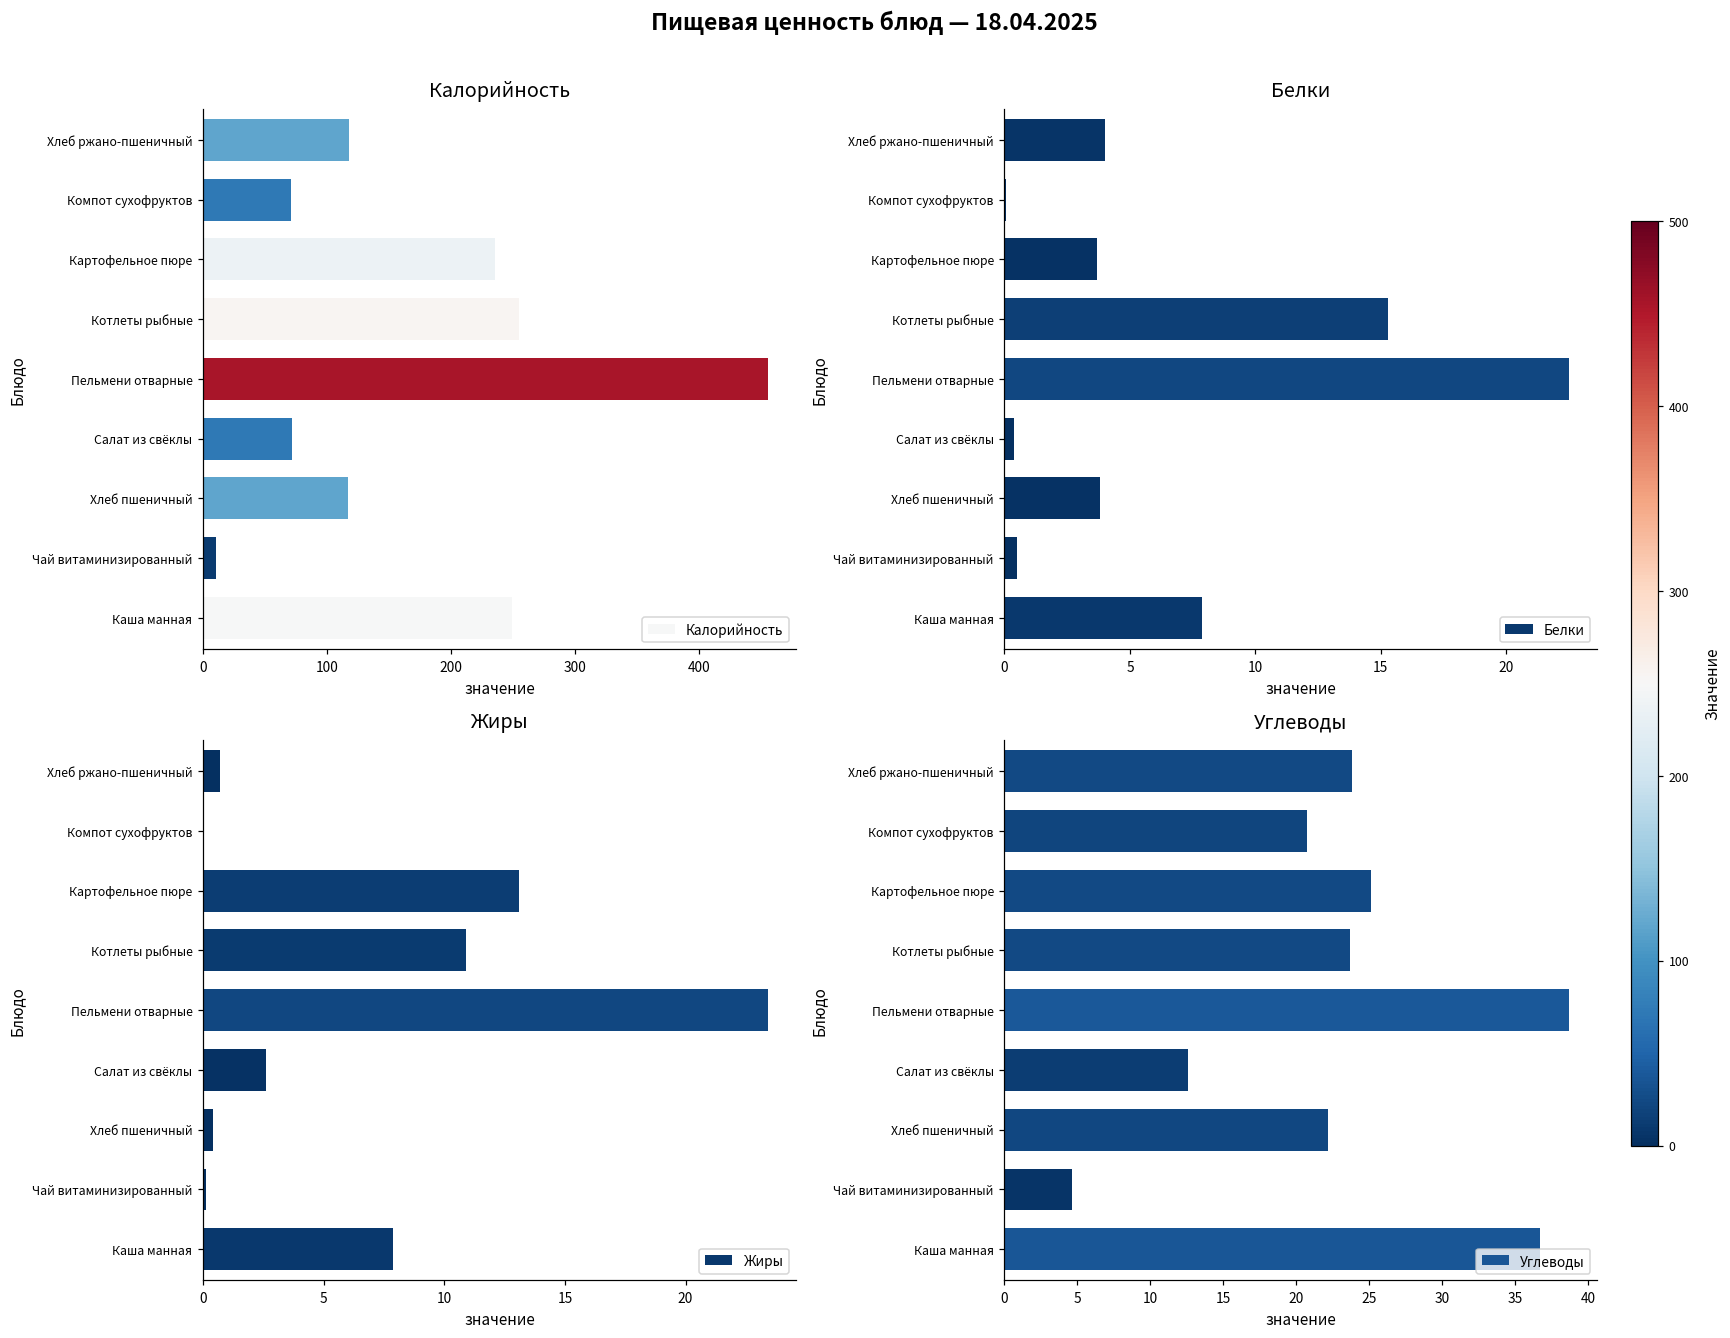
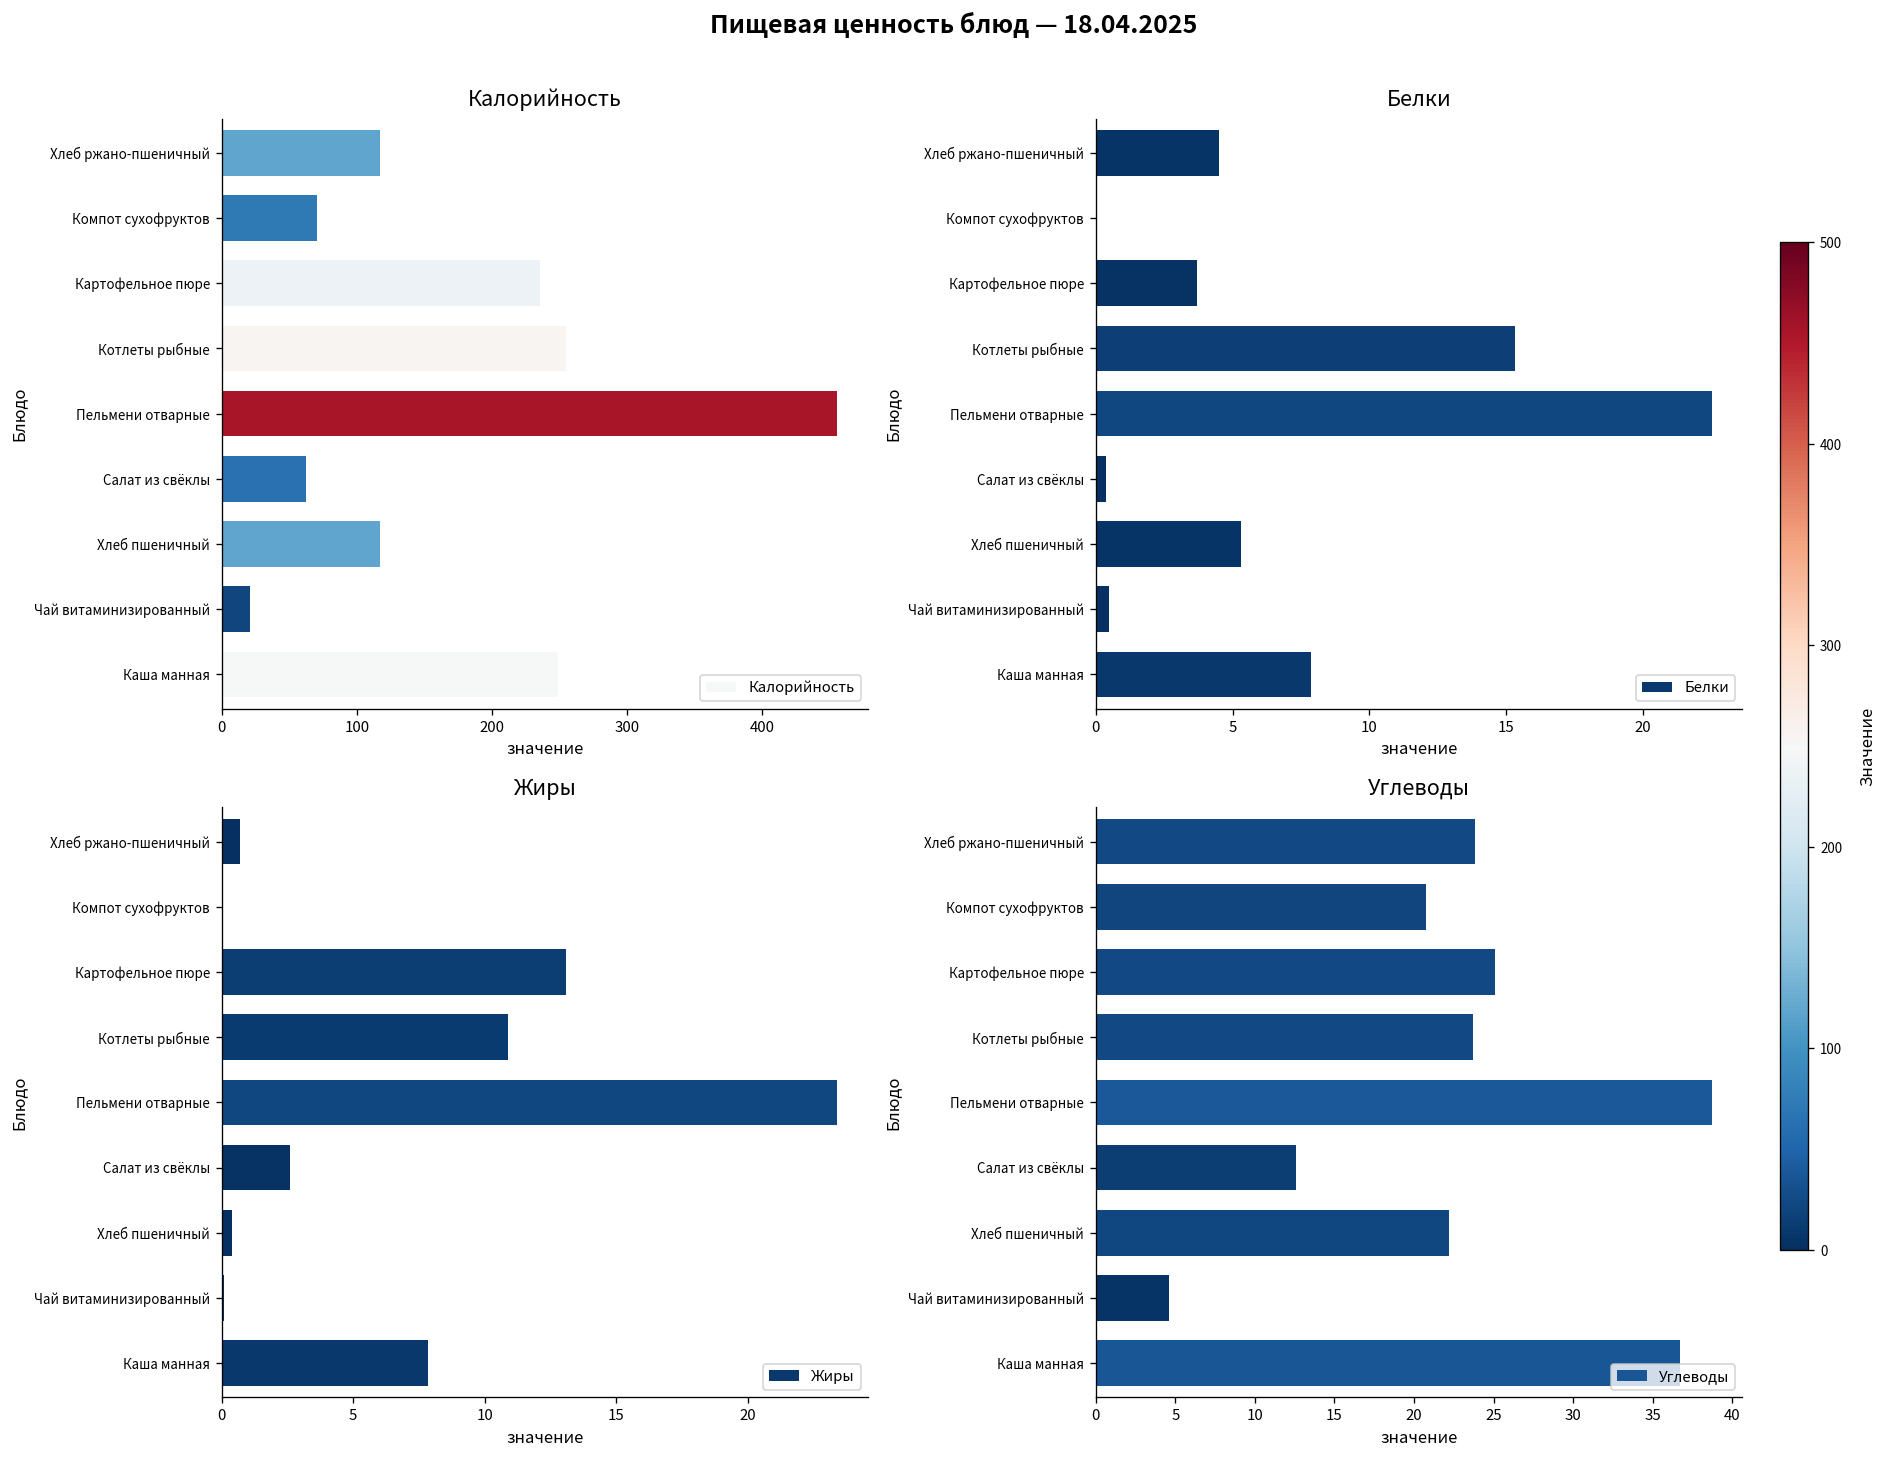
Калорийность, Салат из свёклы: 72 -> 63
Калорийность, Чай витаминизированный: 10 -> 21
Белки, Хлеб ржано-пшеничный: 4.0 -> 4.5
Белки, Хлеб пшеничный: 3.8 -> 5.3
